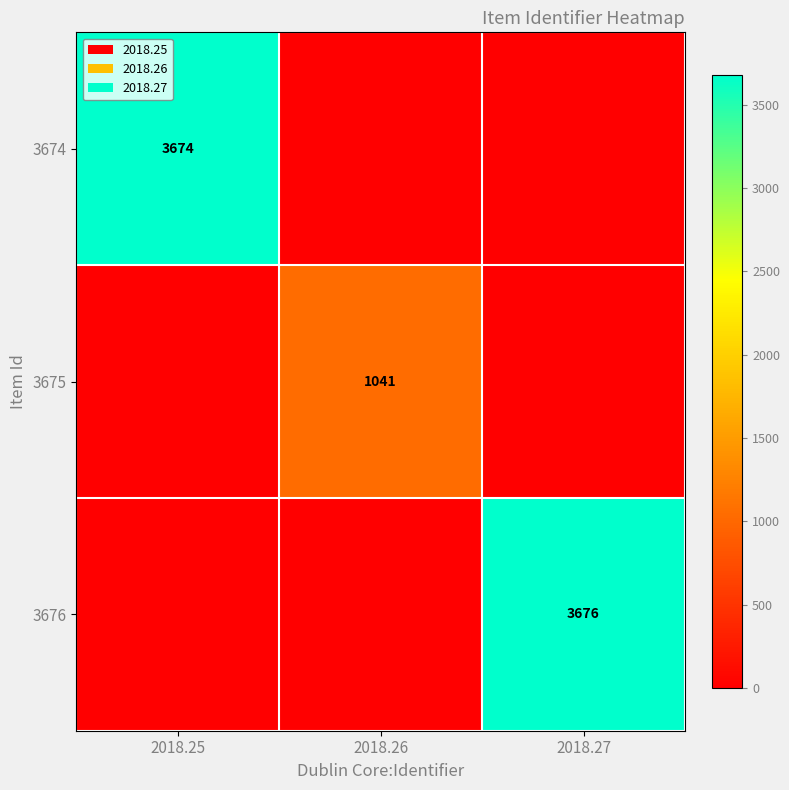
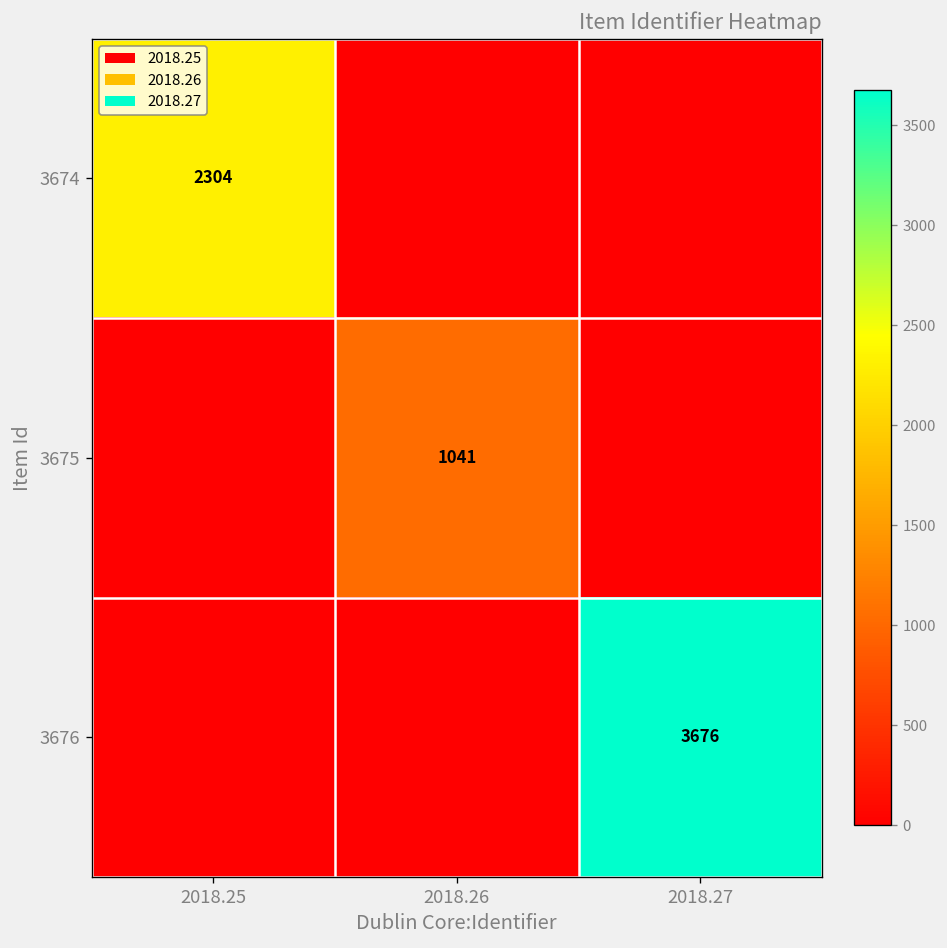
3674, 2018.25: 3674 -> 2304
